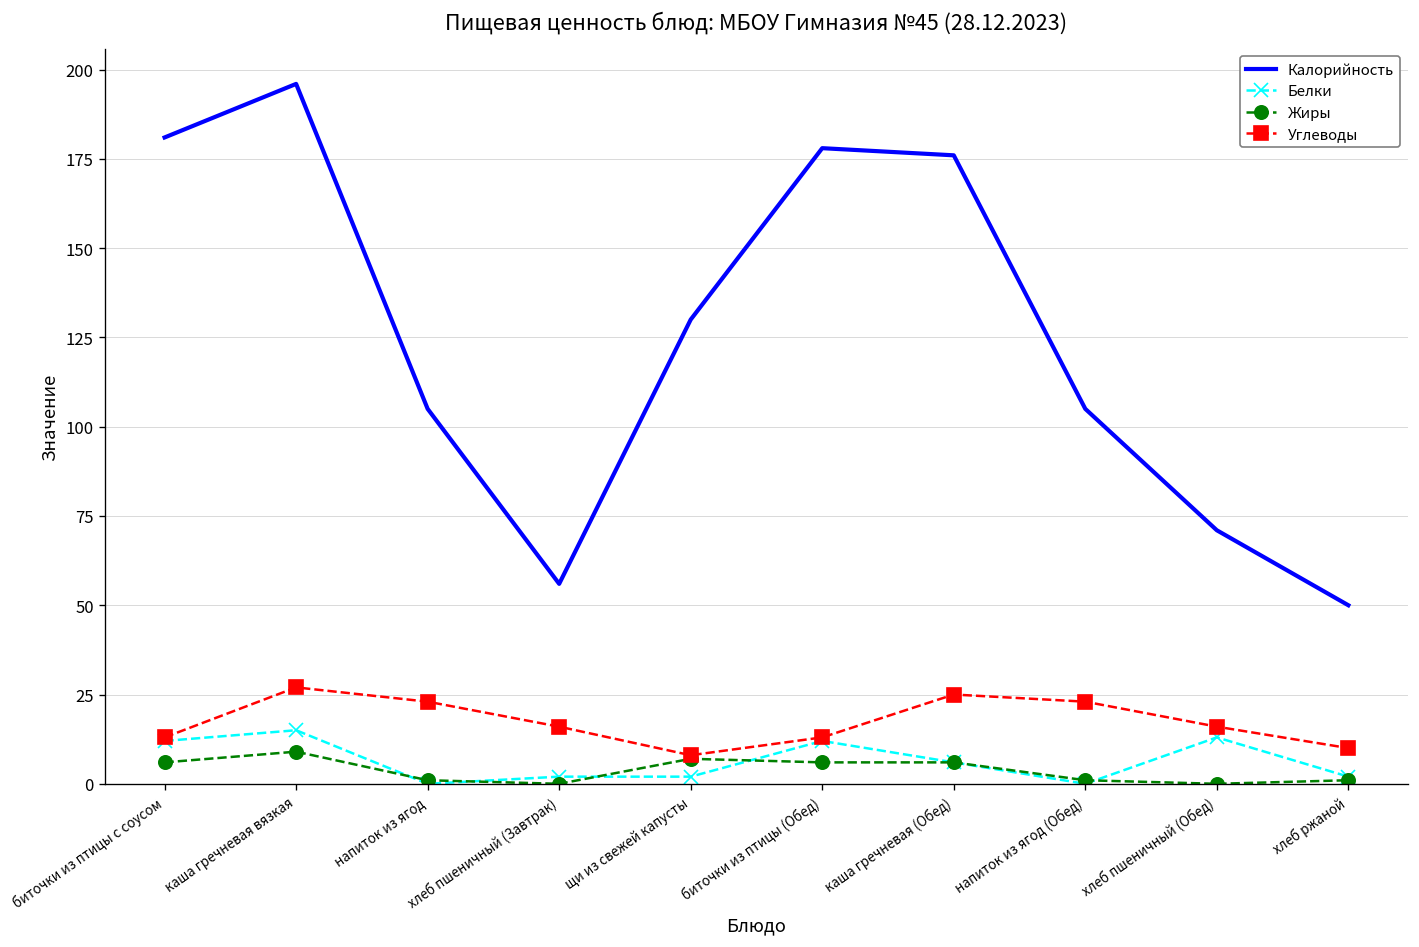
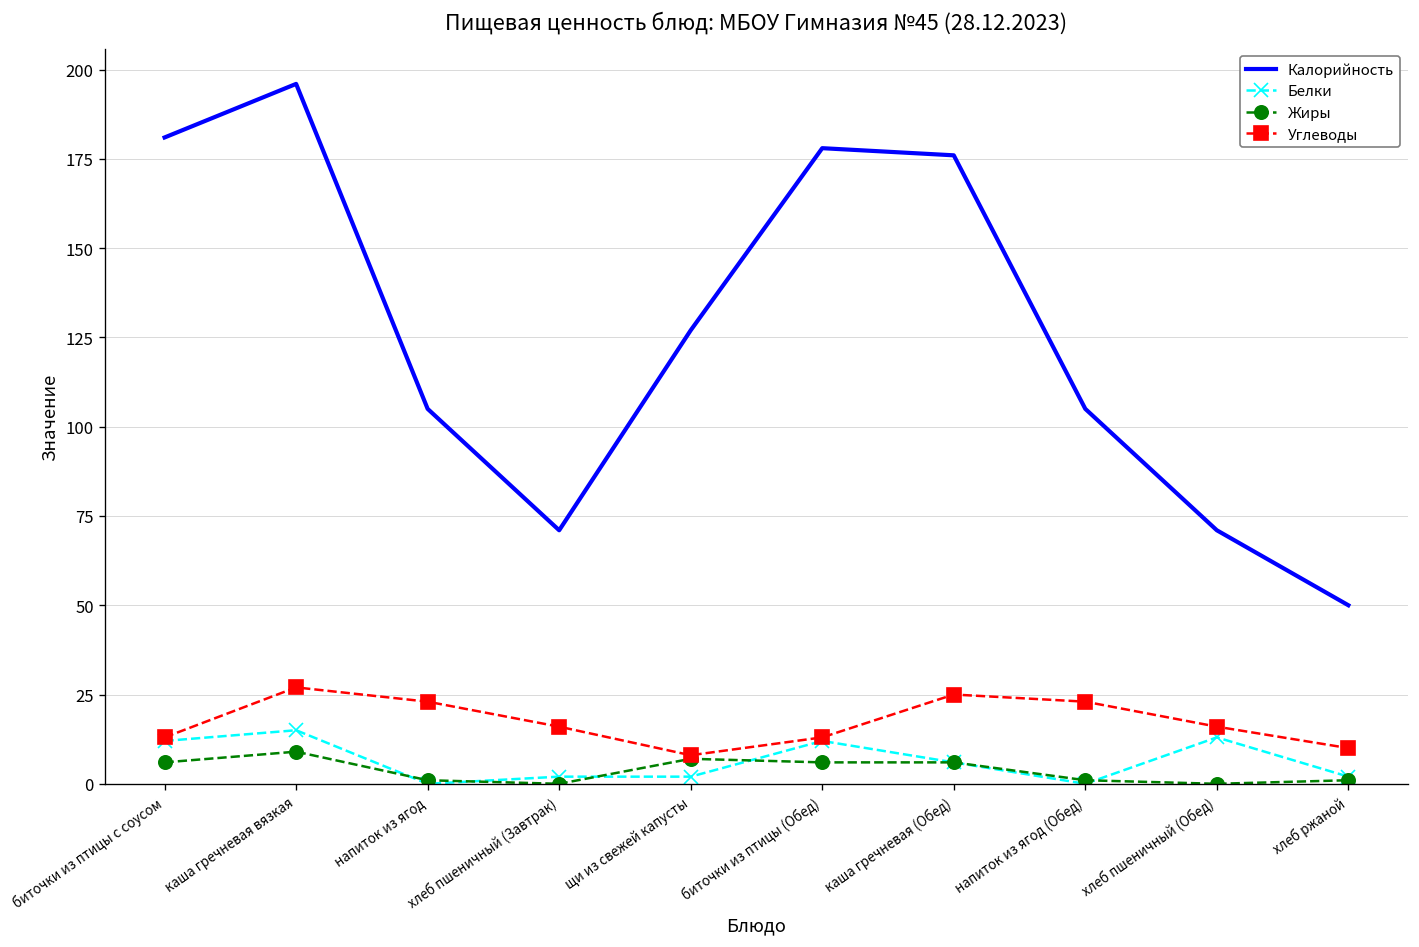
Калорийность, хлеб пшеничный (Завтрак): 56 -> 71
Калорийность, щи из свежей капусты: 130 -> 127
